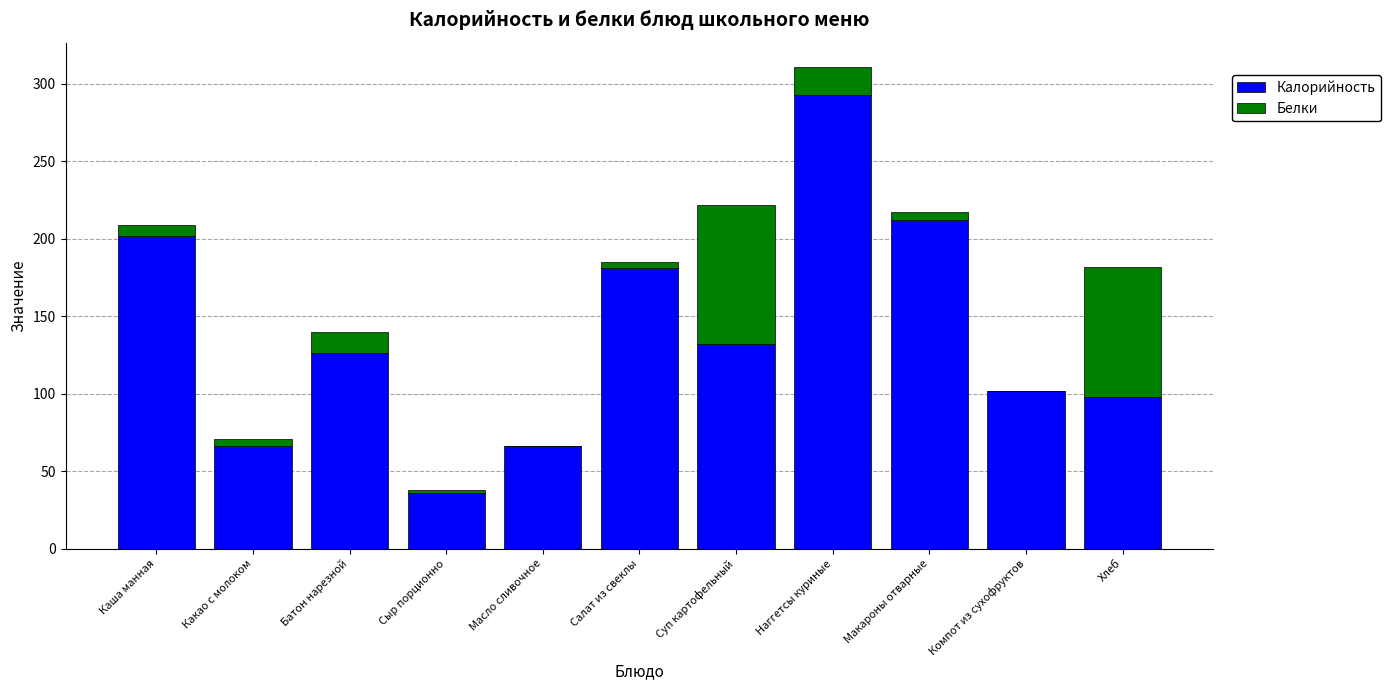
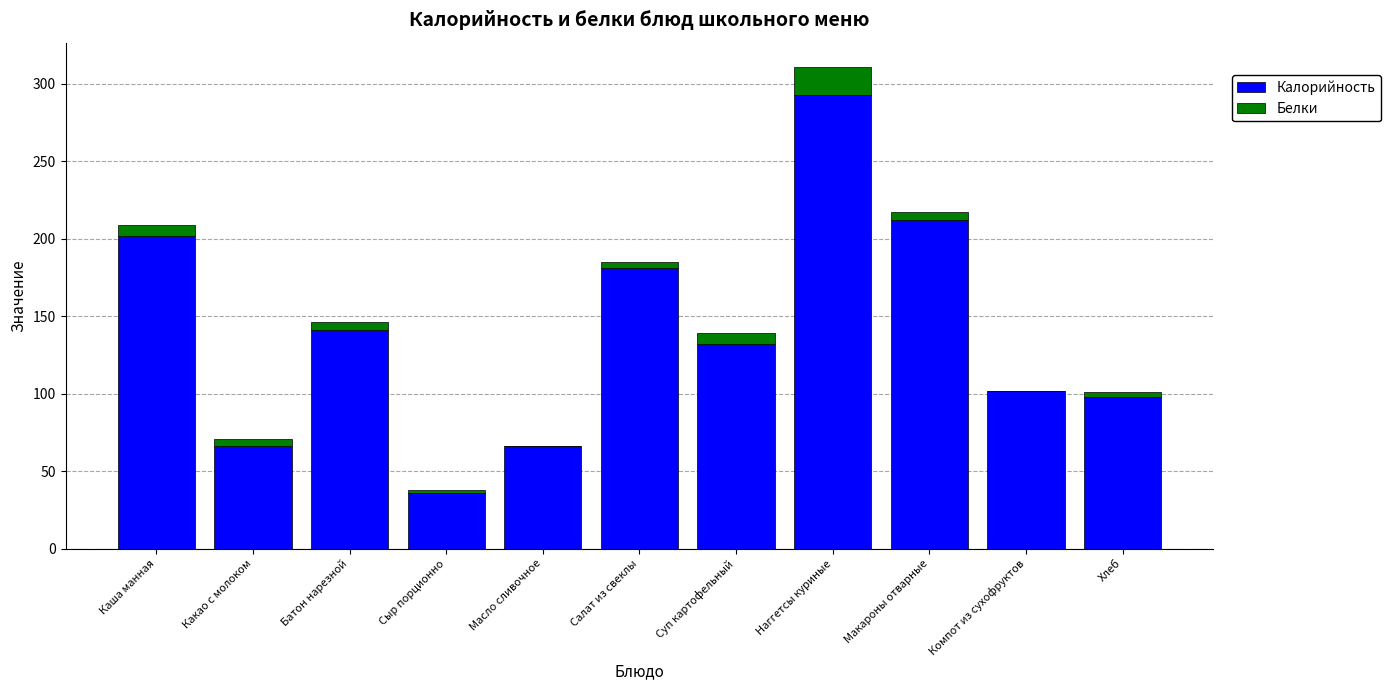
Калорийность, Батон нарезной: 126 -> 141
Белки, Батон нарезной: 14 -> 5
Белки, Суп картофельный: 90 -> 7
Белки, Хлеб: 84 -> 3
